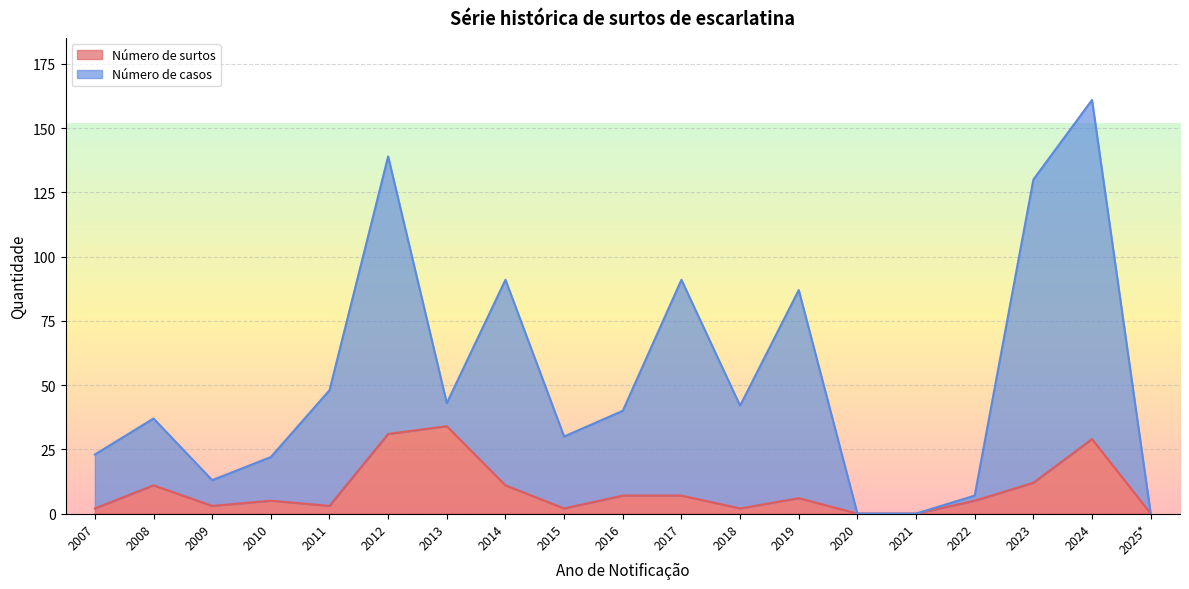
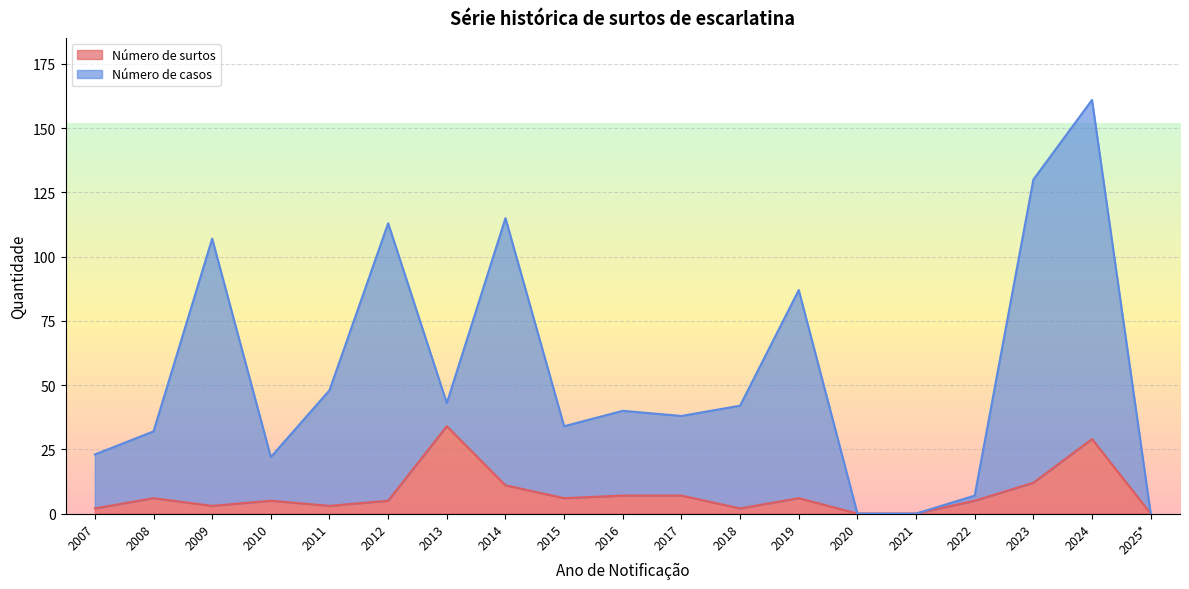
Número de surtos, 2008: 11 -> 6
Número de casos, 2009: 10 -> 104
Número de surtos, 2012: 31 -> 5
Número de casos, 2014: 80 -> 104
Número de surtos, 2015: 2 -> 6
Número de casos, 2017: 84 -> 31
